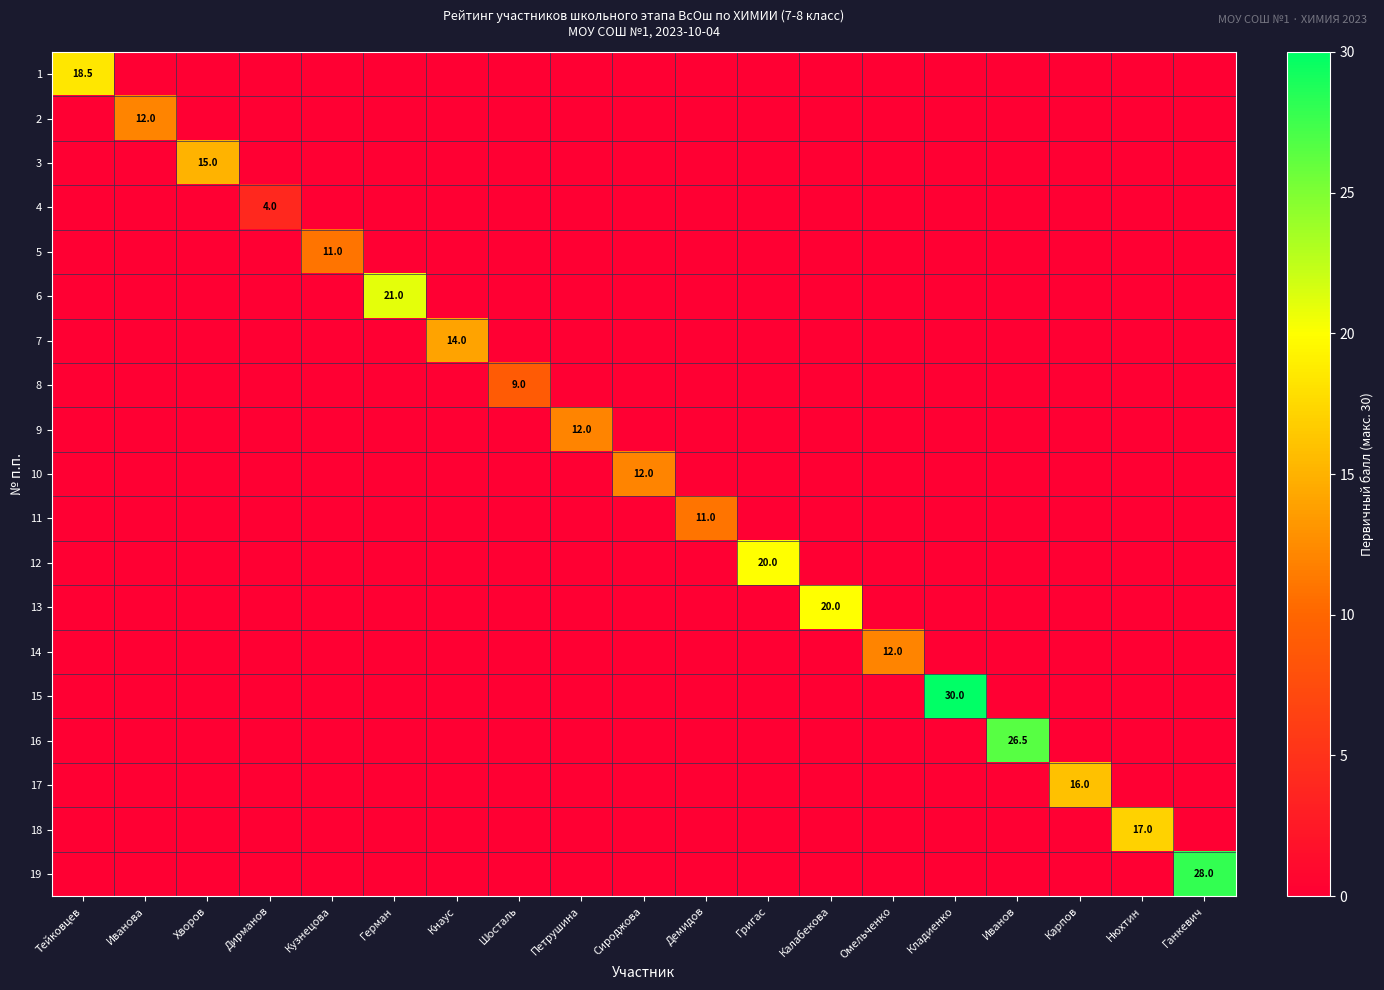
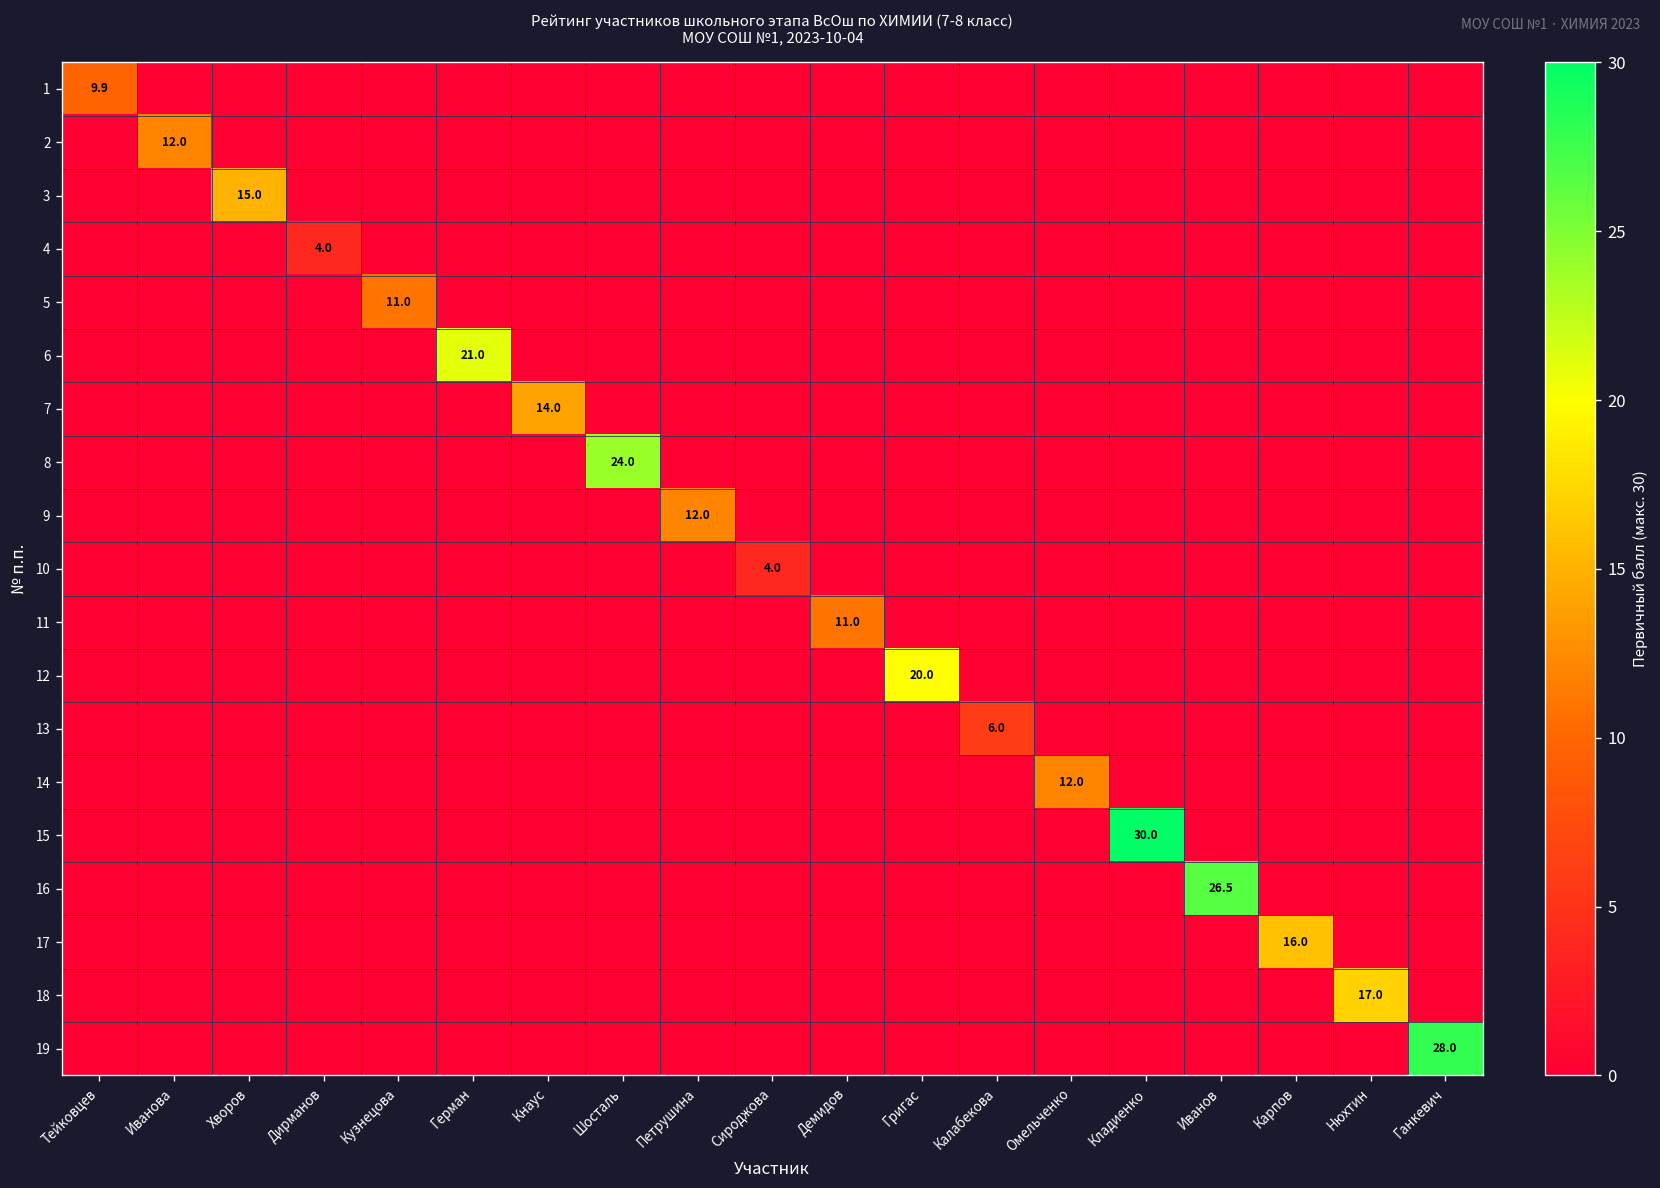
1, Тейковцев: 18.5 -> 9.9
8, Шосталь: 9.0 -> 24.0
10, Сироджова: 12.0 -> 4.0
13, Калабекова: 20.0 -> 6.0
